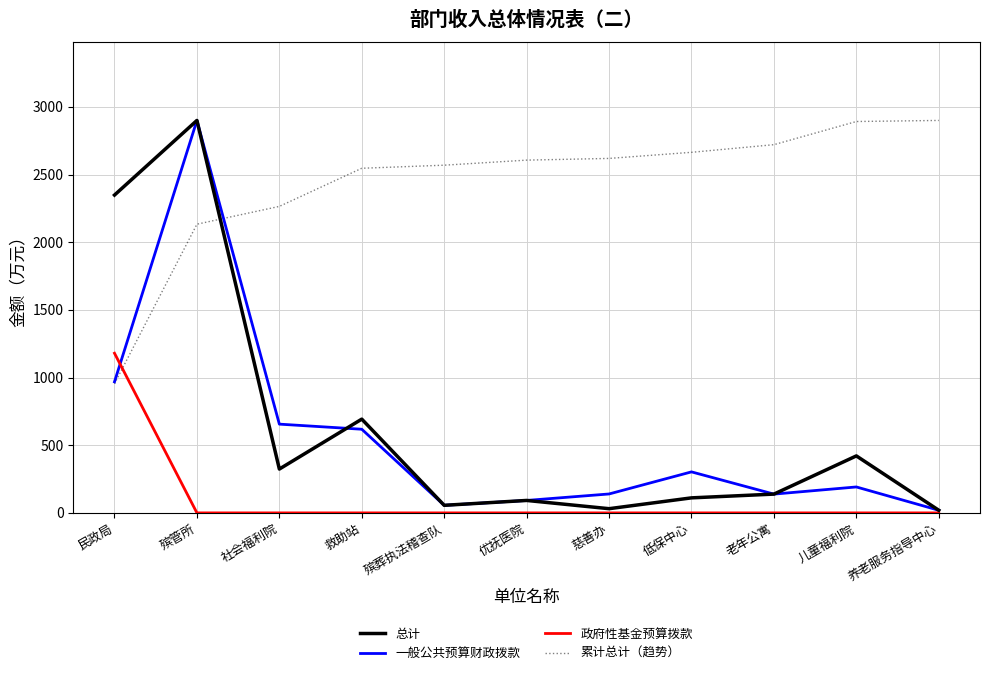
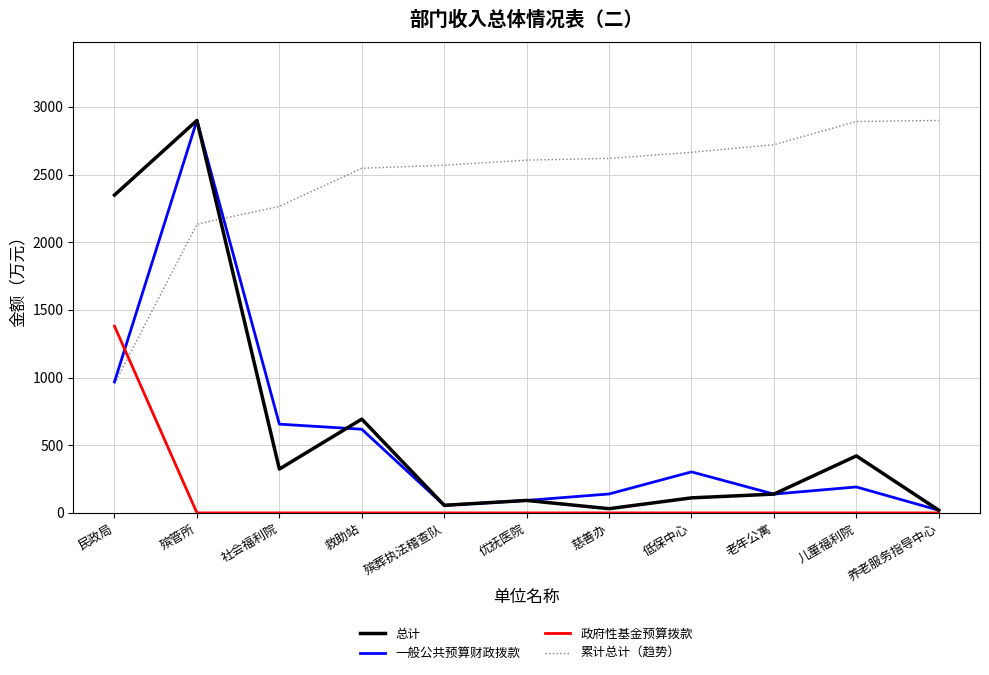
政府性基金预算拨款, 民政局: 1180 -> 1380
